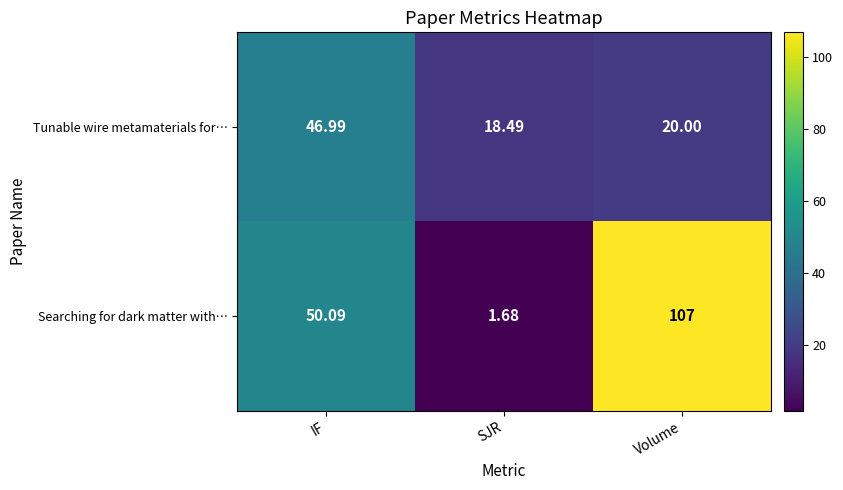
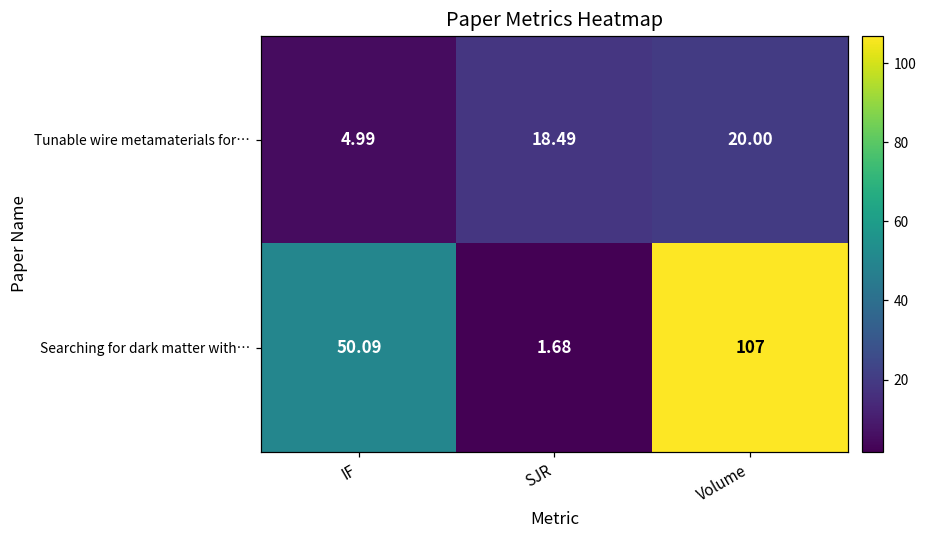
Tunable wire metamaterials for…, IF: 46.99 -> 4.99
